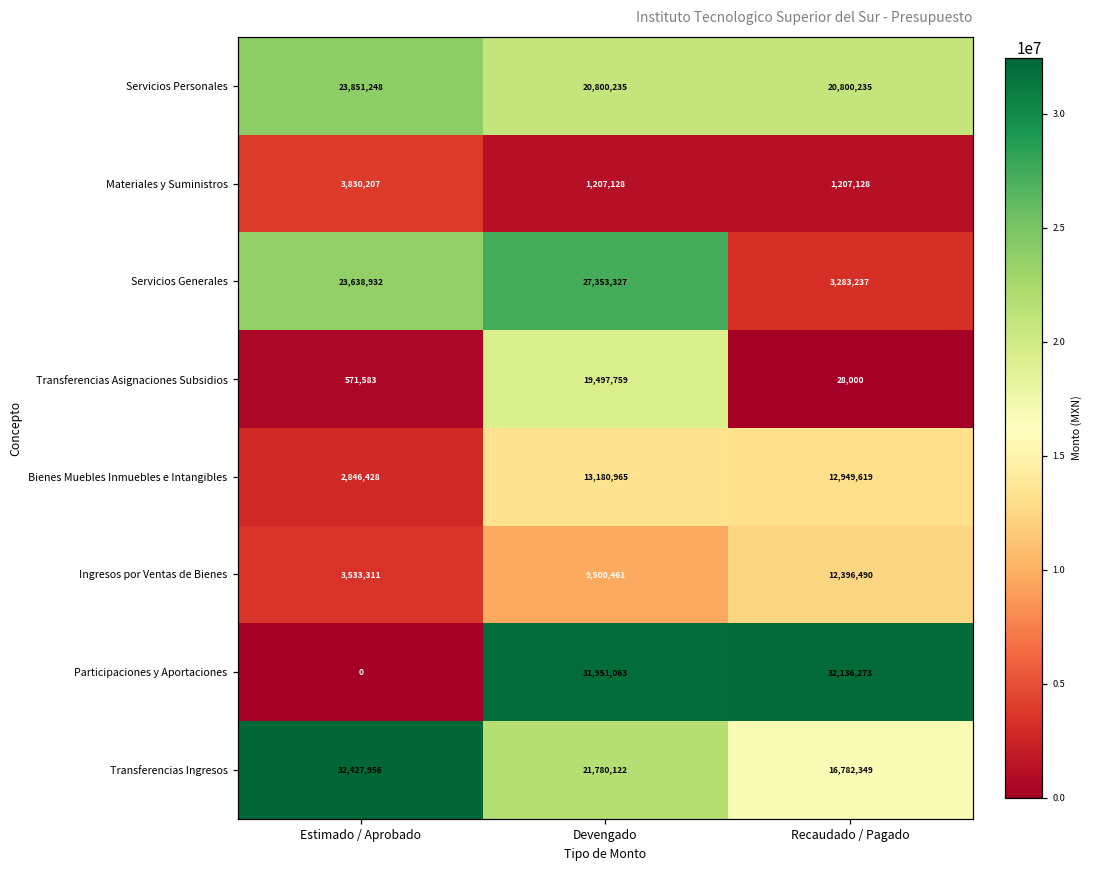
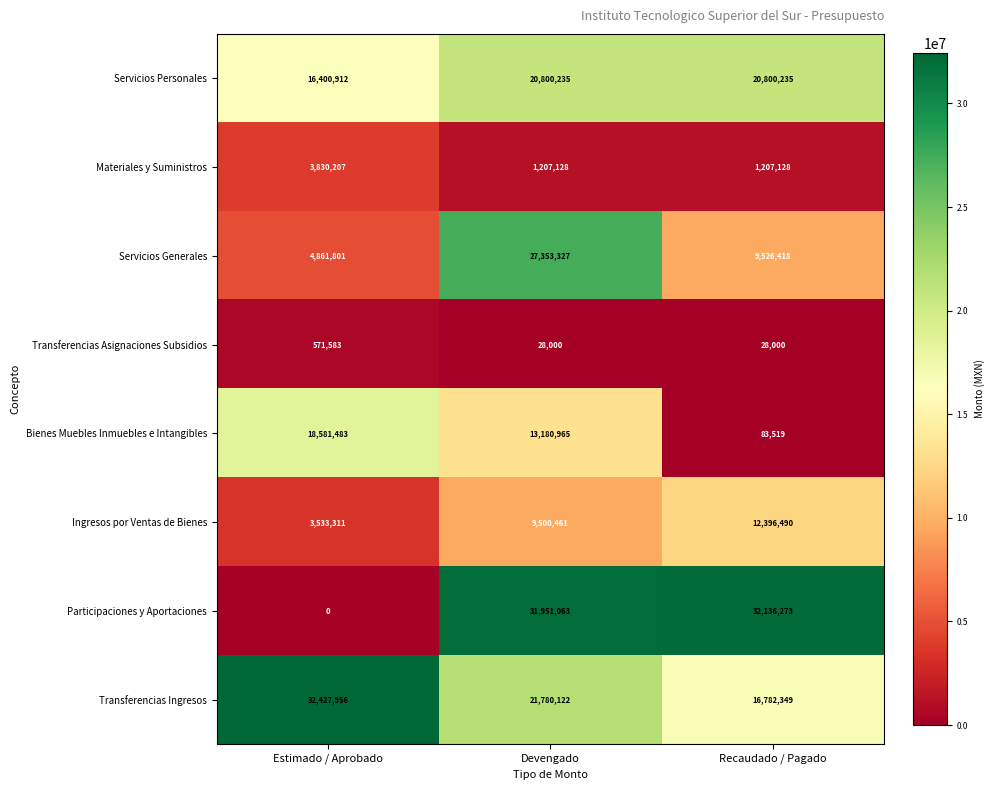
Servicios Personales, Estimado / Aprobado: 23,851,248 -> 16,400,912
Servicios Generales, Estimado / Aprobado: 23,638,932 -> 4,861,801
Servicios Generales, Recaudado / Pagado: 3,283,237 -> 9,526,418
Transferencias Asignaciones Subsidios, Devengado: 19,497,759 -> 28,000
Bienes Muebles Inmuebles e Intangibles, Estimado / Aprobado: 2,846,428 -> 18,581,483
Bienes Muebles Inmuebles e Intangibles, Recaudado / Pagado: 12,949,619 -> 83,519
